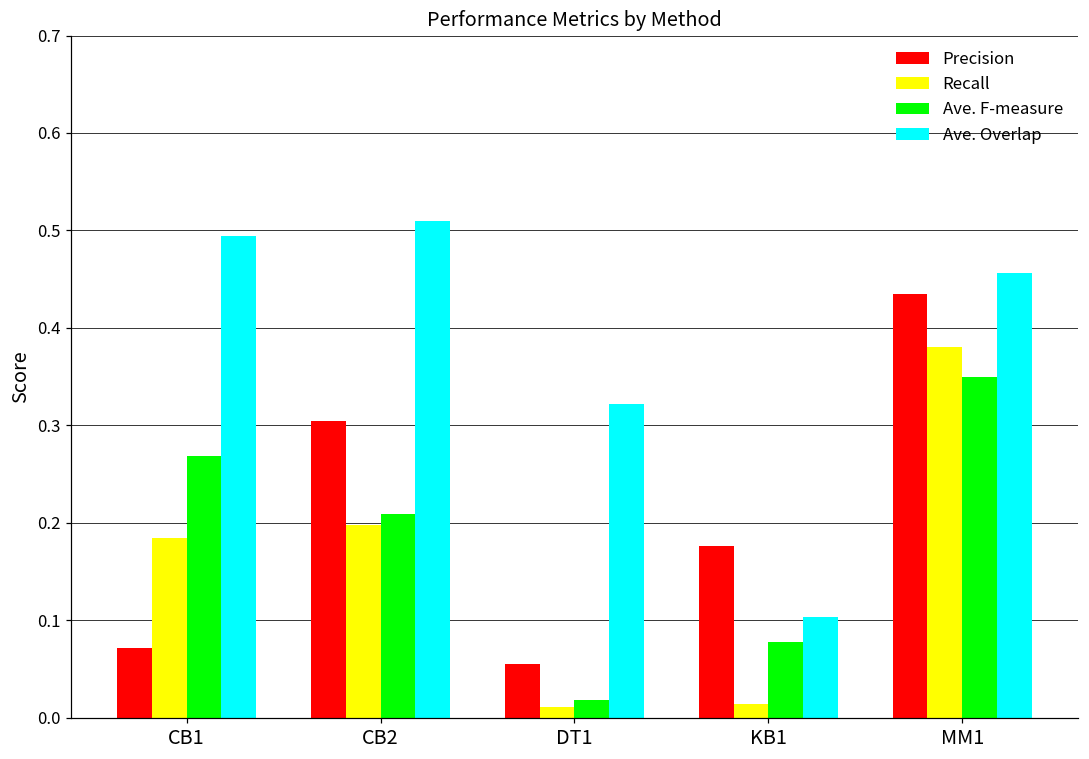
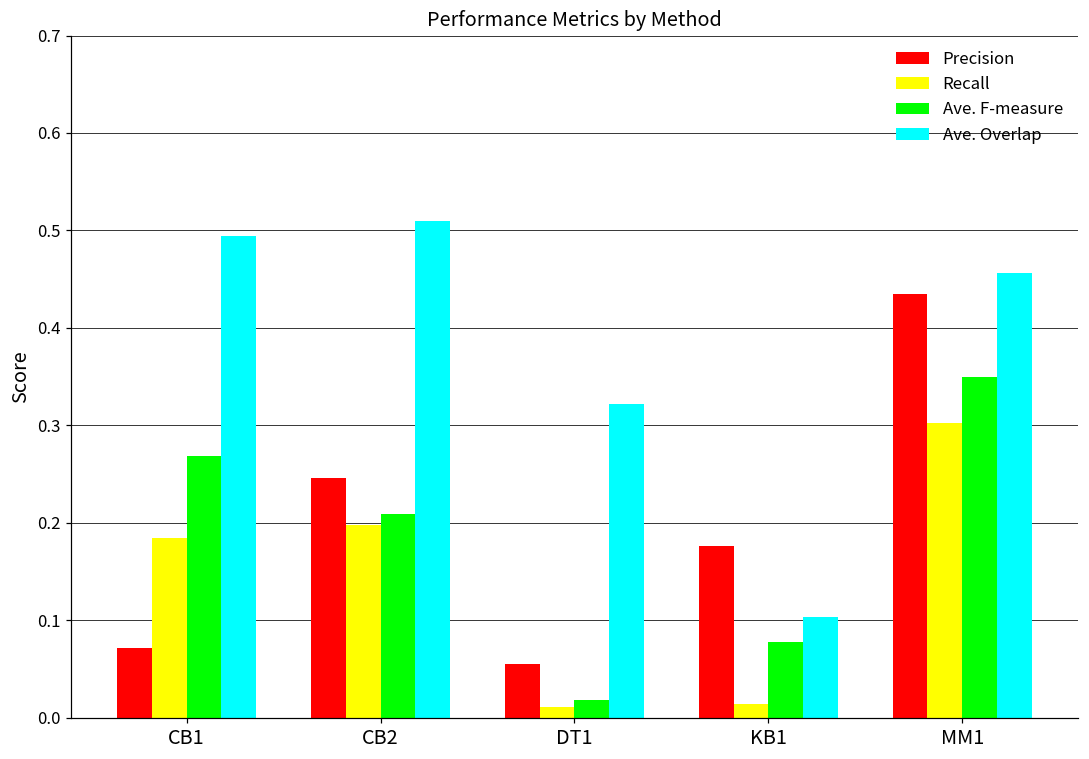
Precision, CB2: 0.30 -> 0.25
Recall, MM1: 0.38 -> 0.30
